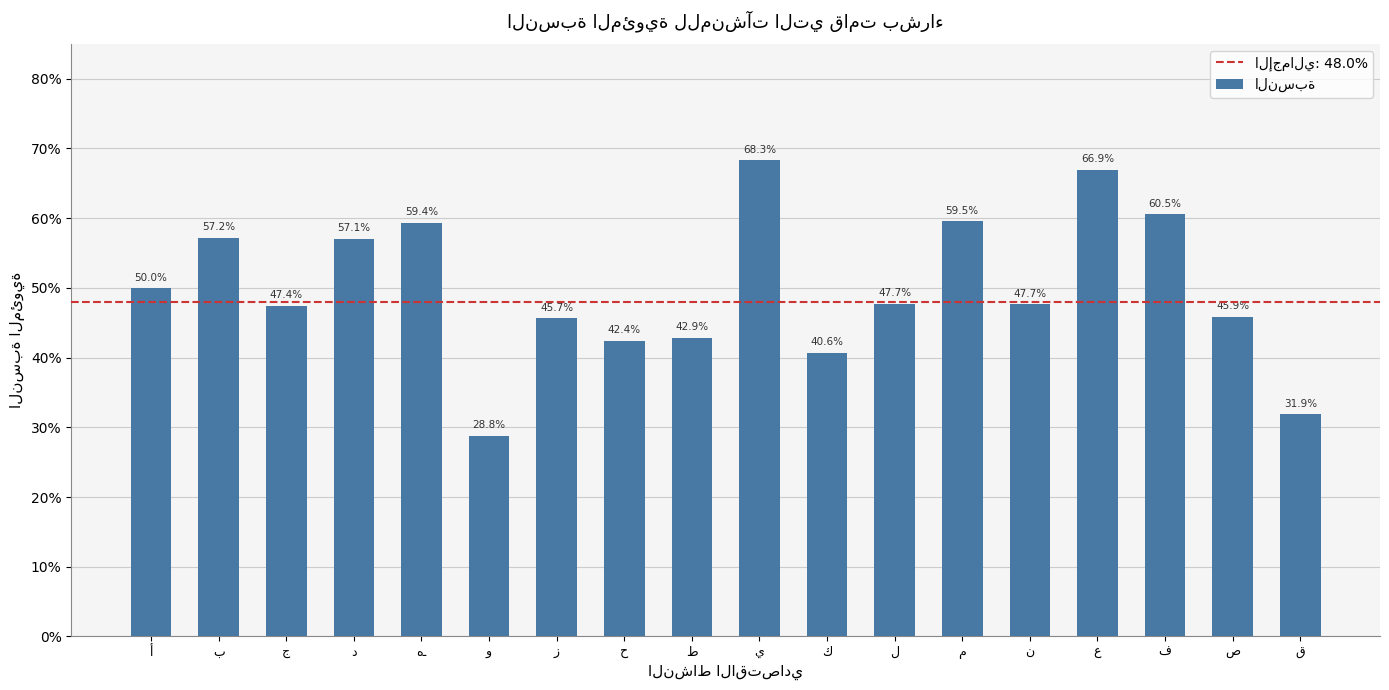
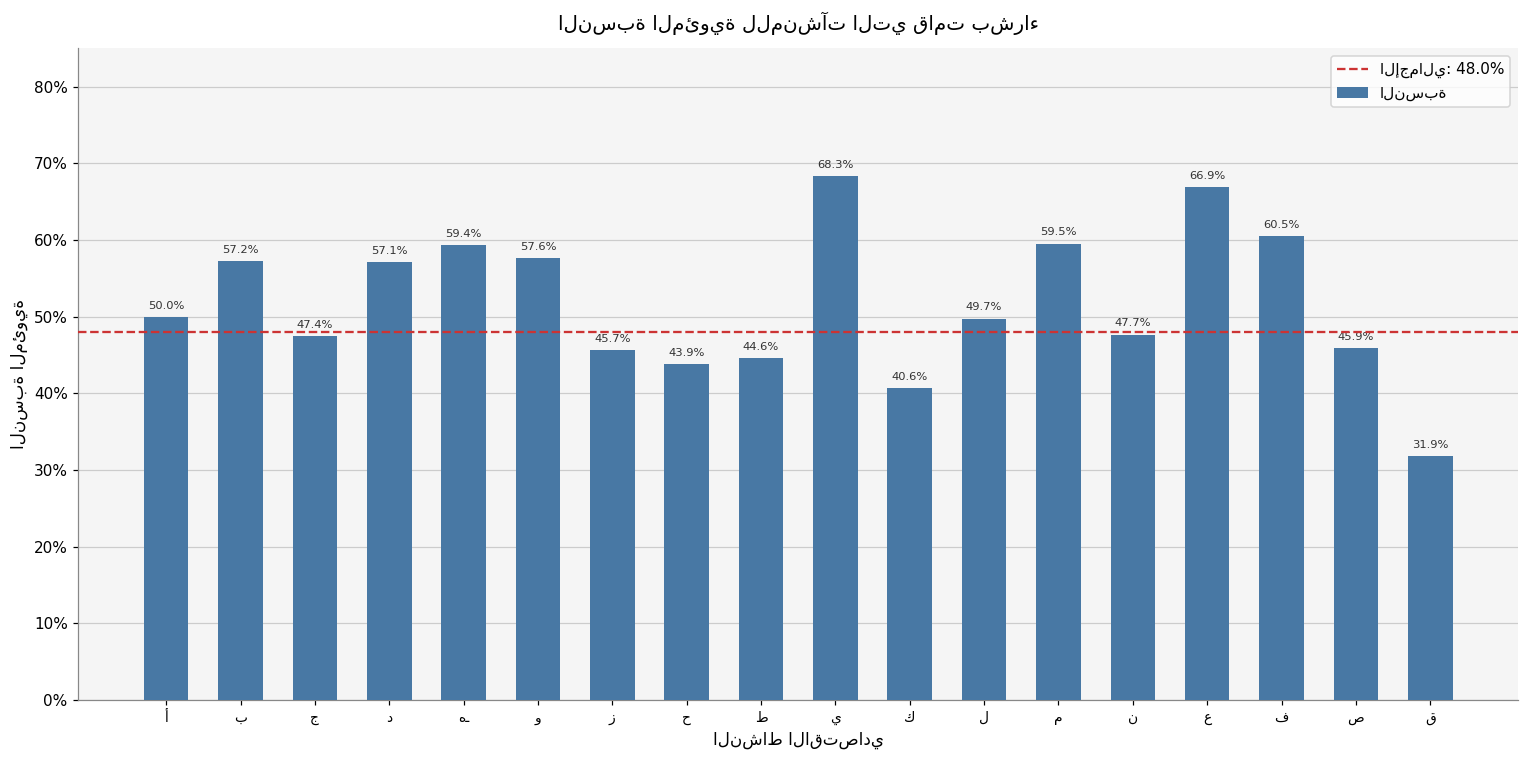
و: 28.8% -> 57.6%
ح: 42.4% -> 43.9%
ط: 42.9% -> 44.6%
ل: 47.7% -> 49.7%
